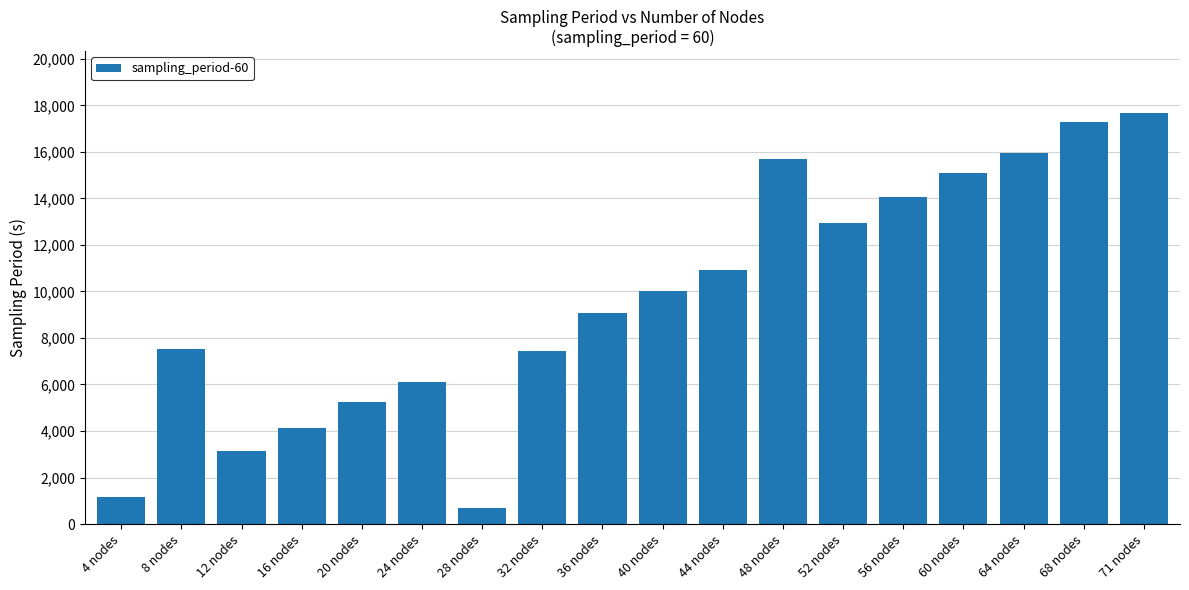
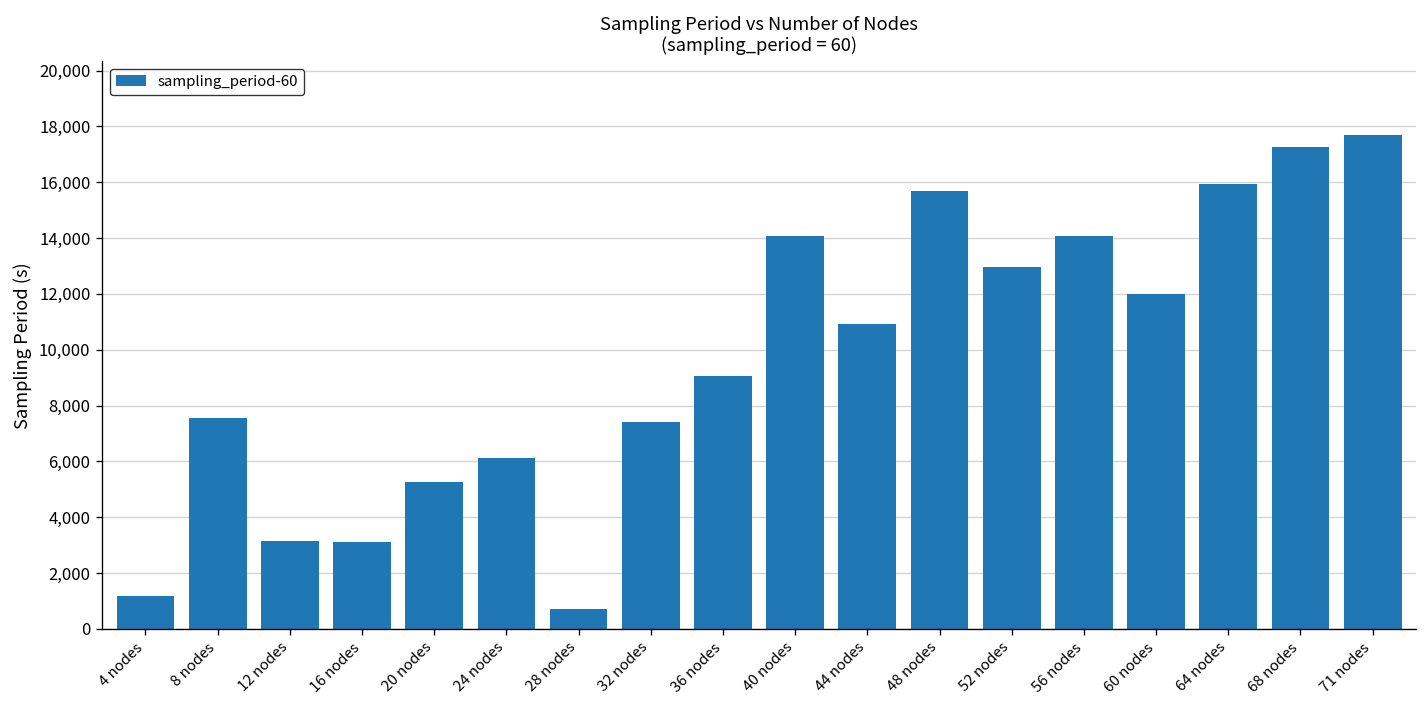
16 nodes: 4,100 -> 3,100
40 nodes: 10,000 -> 14,100
60 nodes: 15,100 -> 12,000
